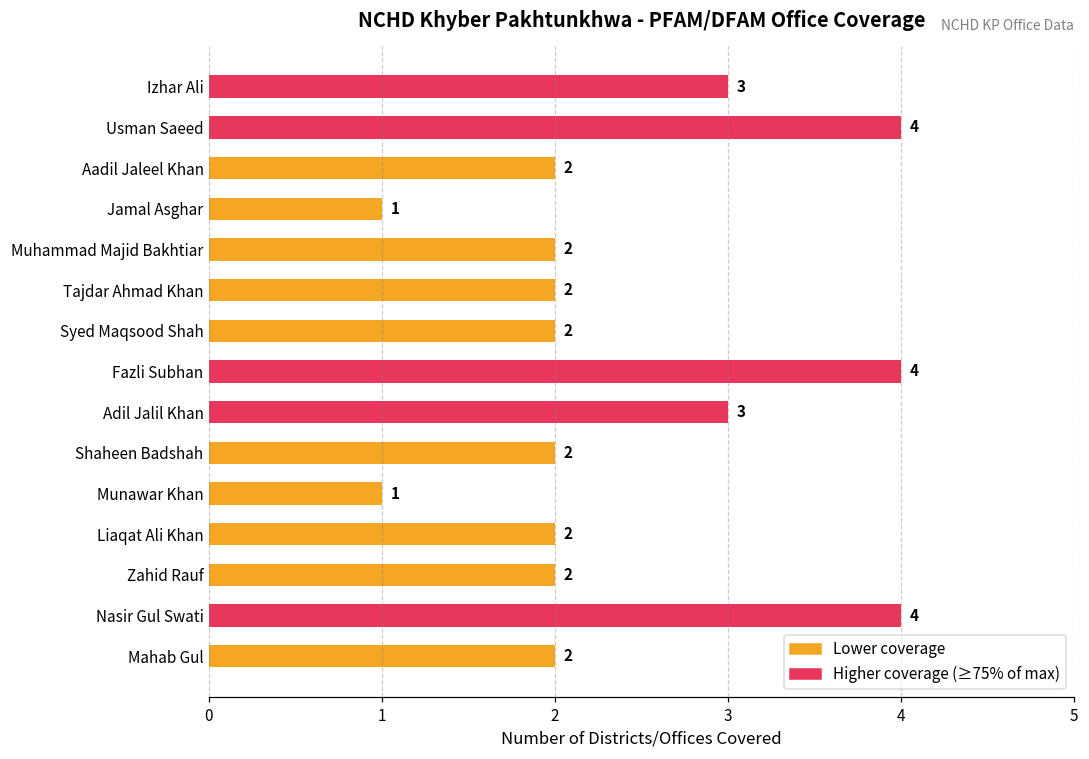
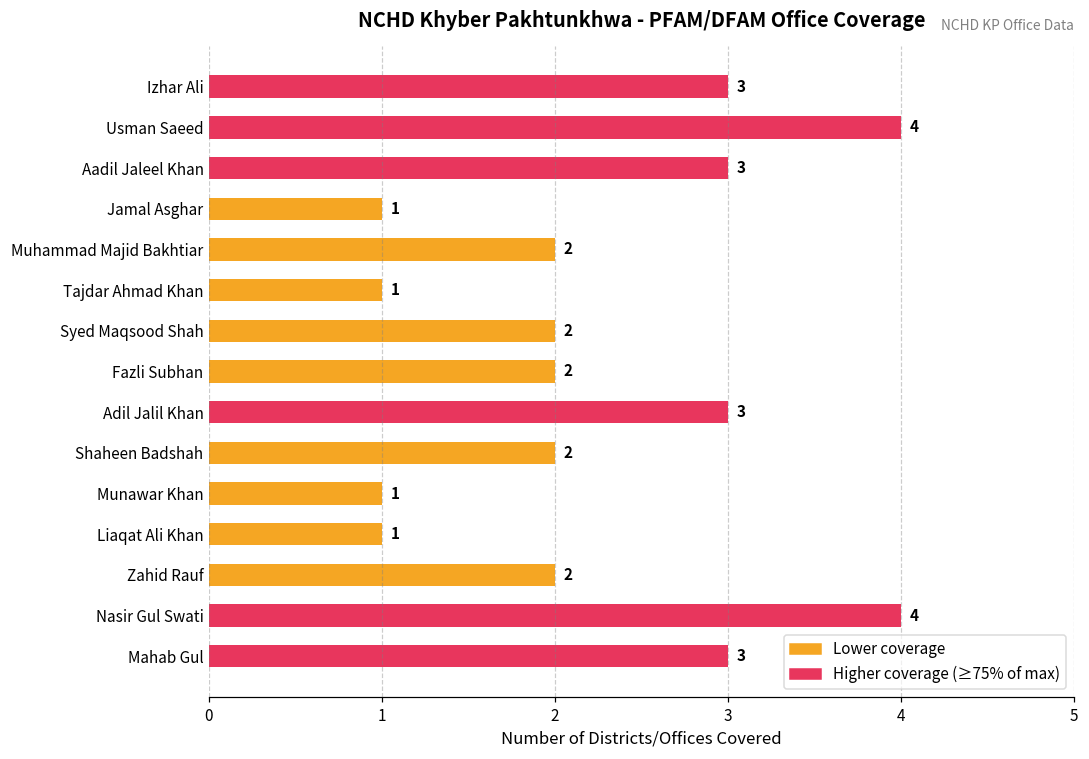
Aadil Jaleel Khan: 2 -> 3
Tajdar Ahmad Khan: 2 -> 1
Fazli Subhan: 4 -> 2
Liaqat Ali Khan: 2 -> 1
Mahab Gul: 2 -> 3
